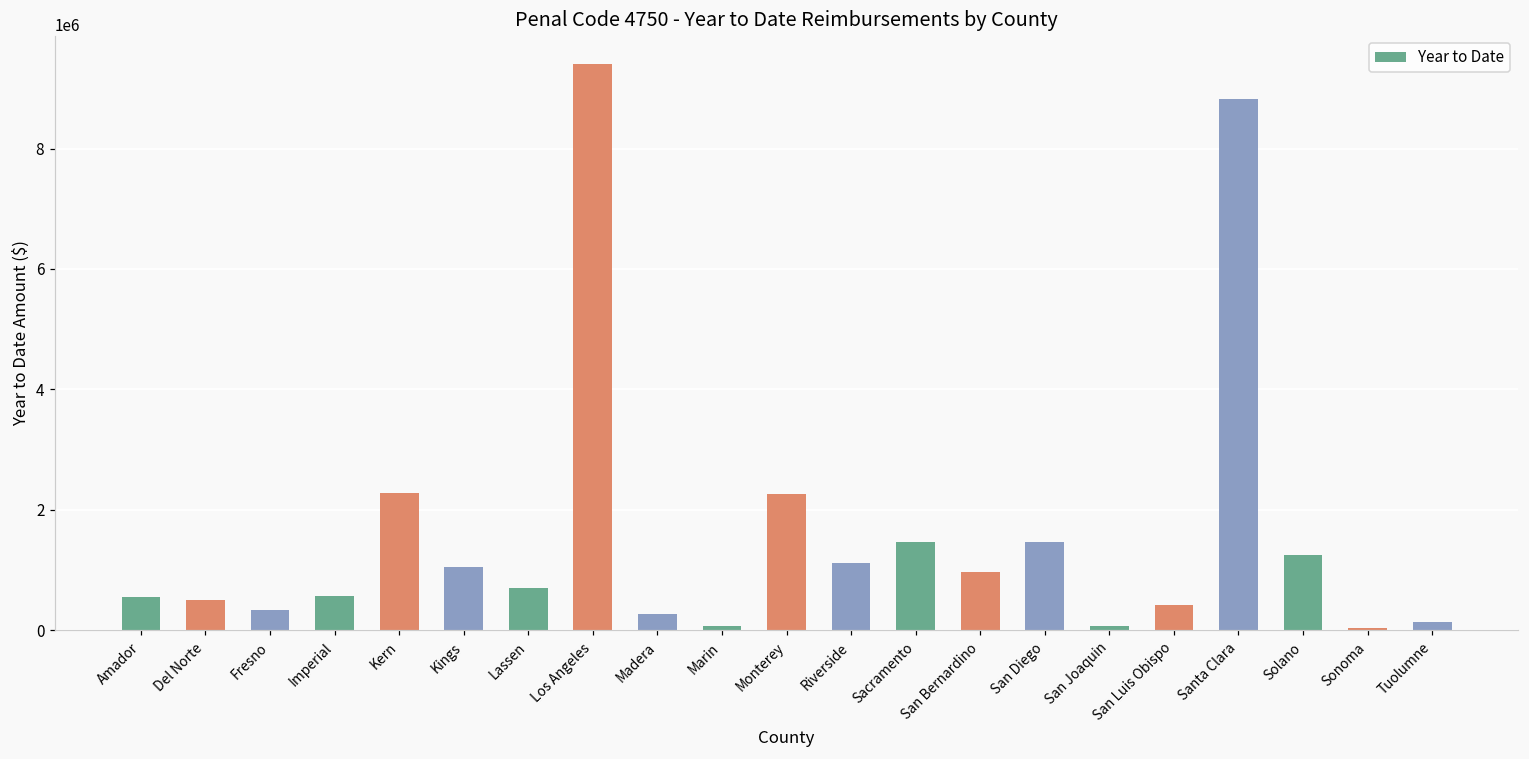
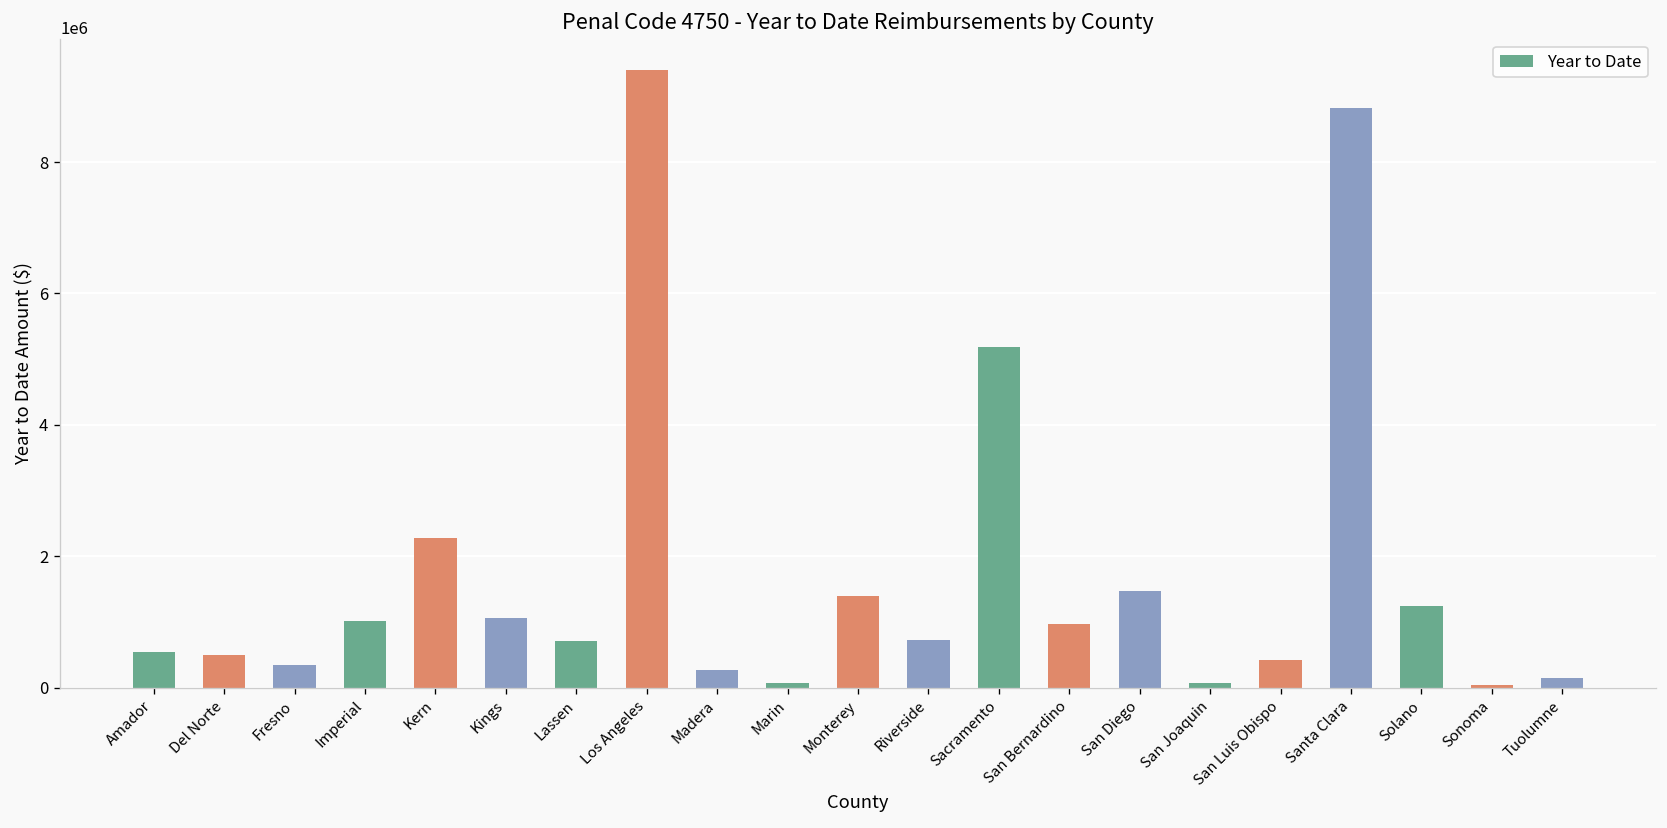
Imperial: 600000 -> 1000000
Monterey: 2300000 -> 1400000
Riverside: 1100000 -> 700000
Sacramento: 1500000 -> 5200000
